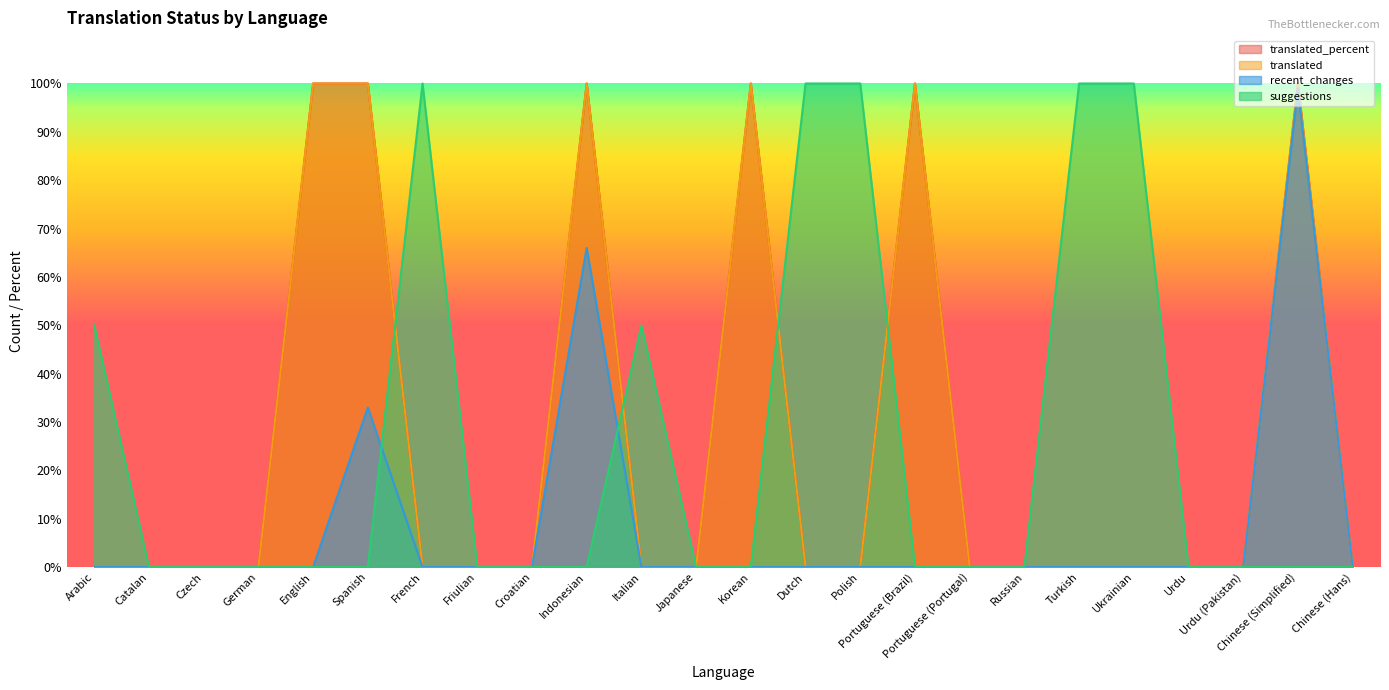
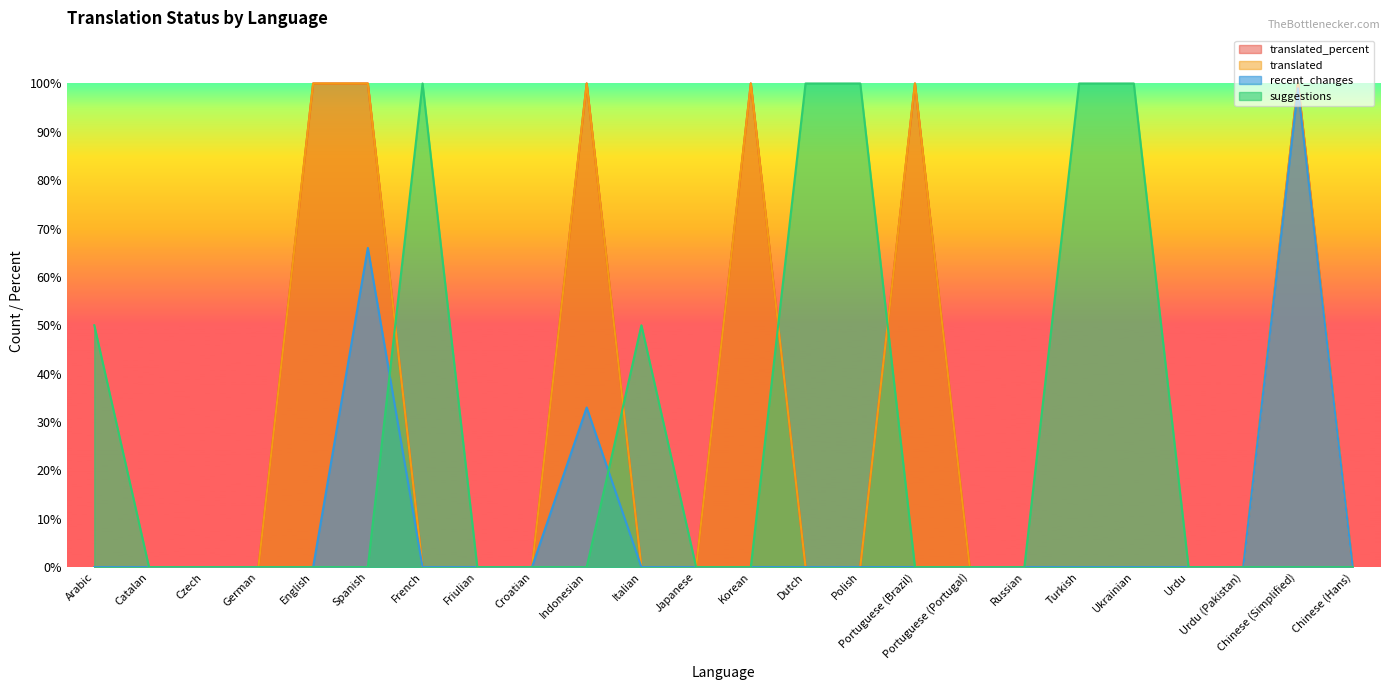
recent_changes, Spanish: 33% -> 66%
recent_changes, Indonesian: 66% -> 33%
